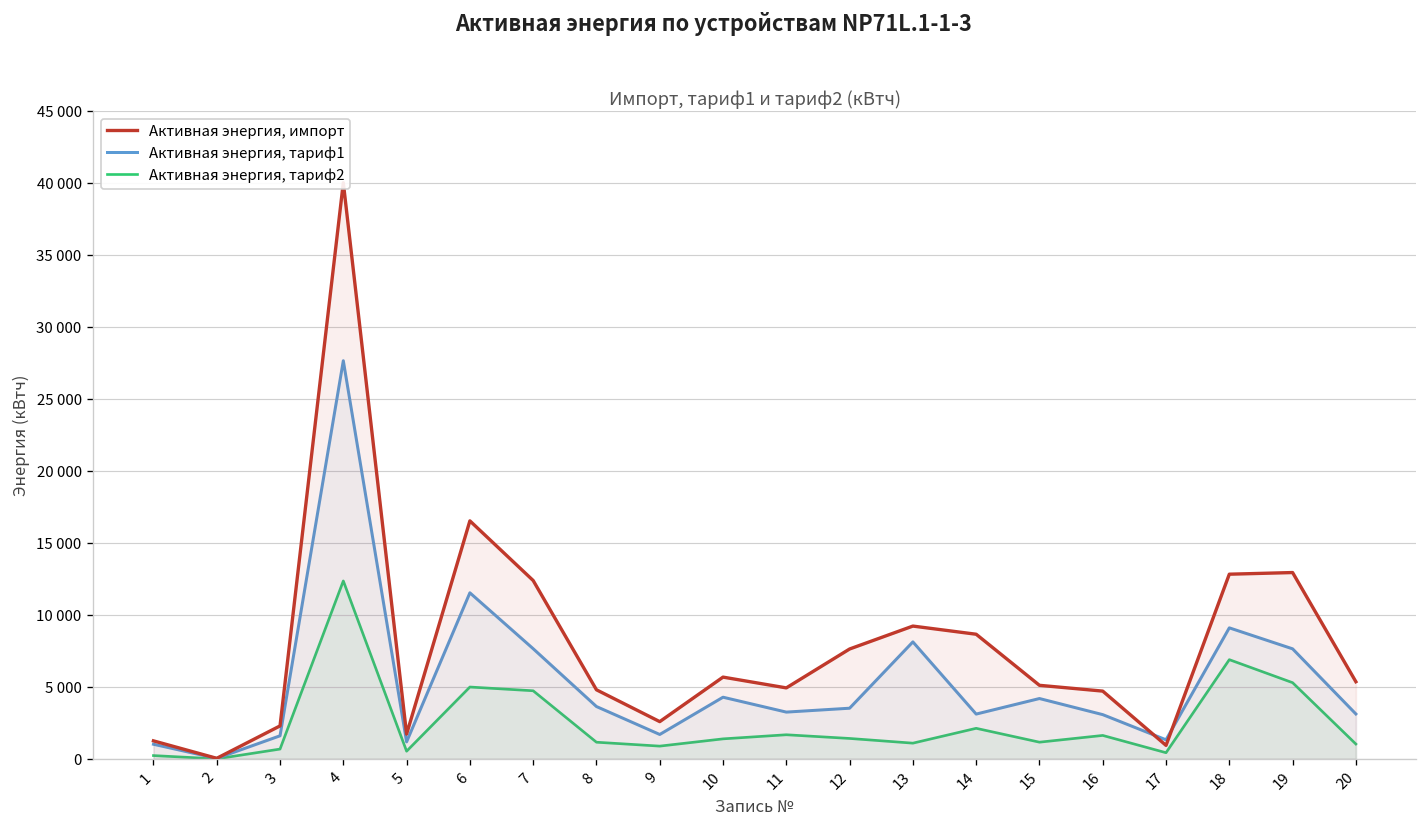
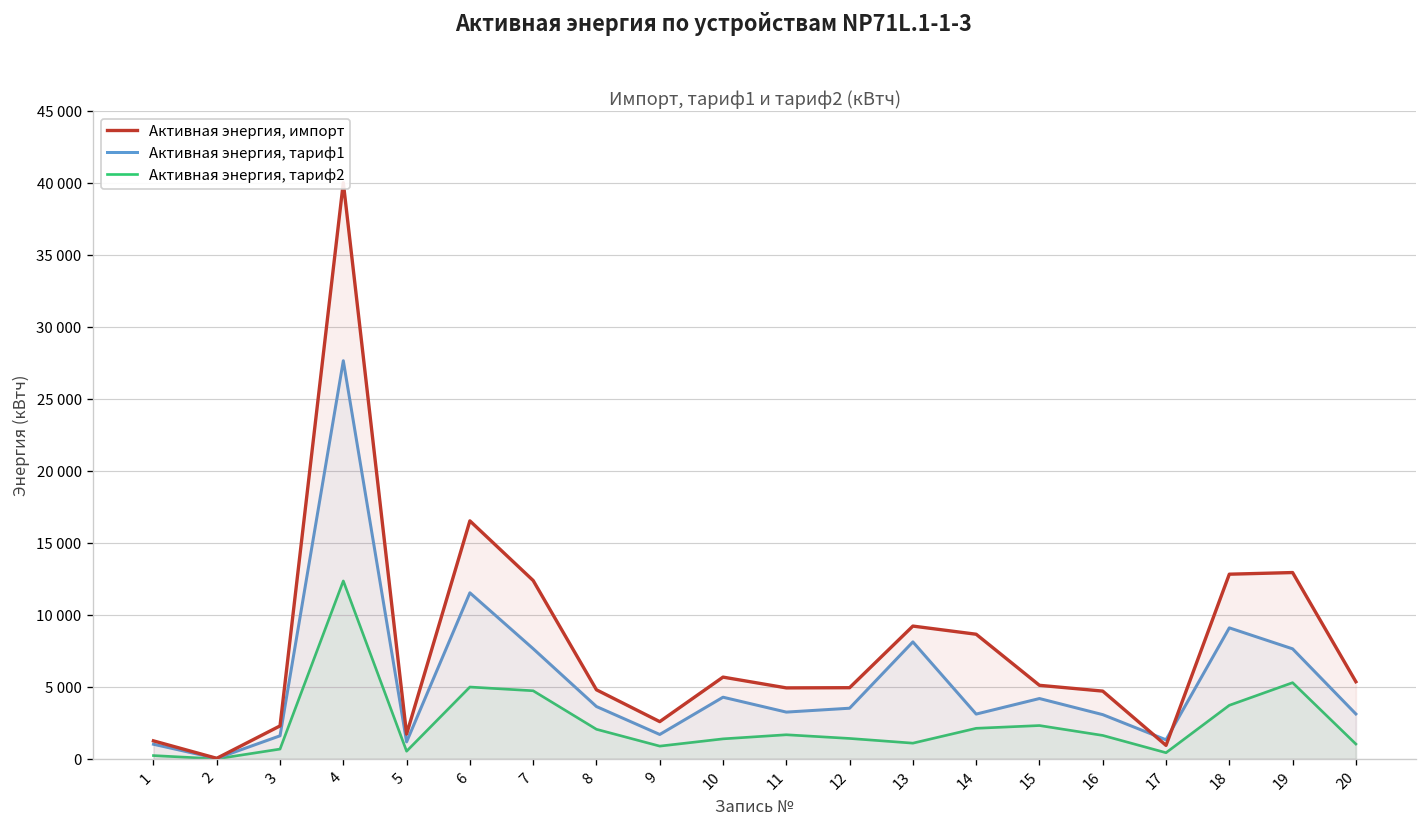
Активная энергия, тариф2, 8: 1200 -> 2100
Активная энергия, импорт, 12: 7600 -> 4900
Активная энергия, тариф2, 15: 1200 -> 2300
Активная энергия, тариф2, 18: 6900 -> 3700
